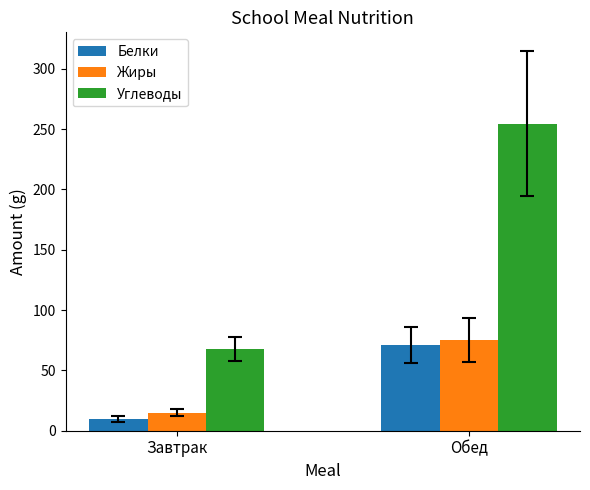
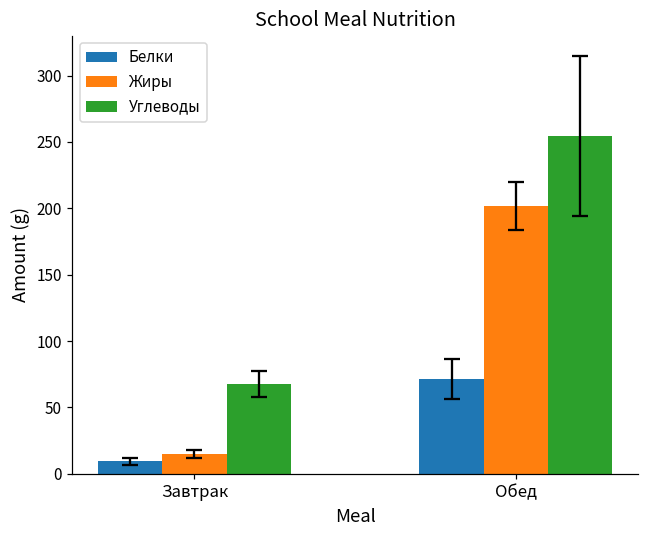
Жиры, Обед: 75 -> 202
